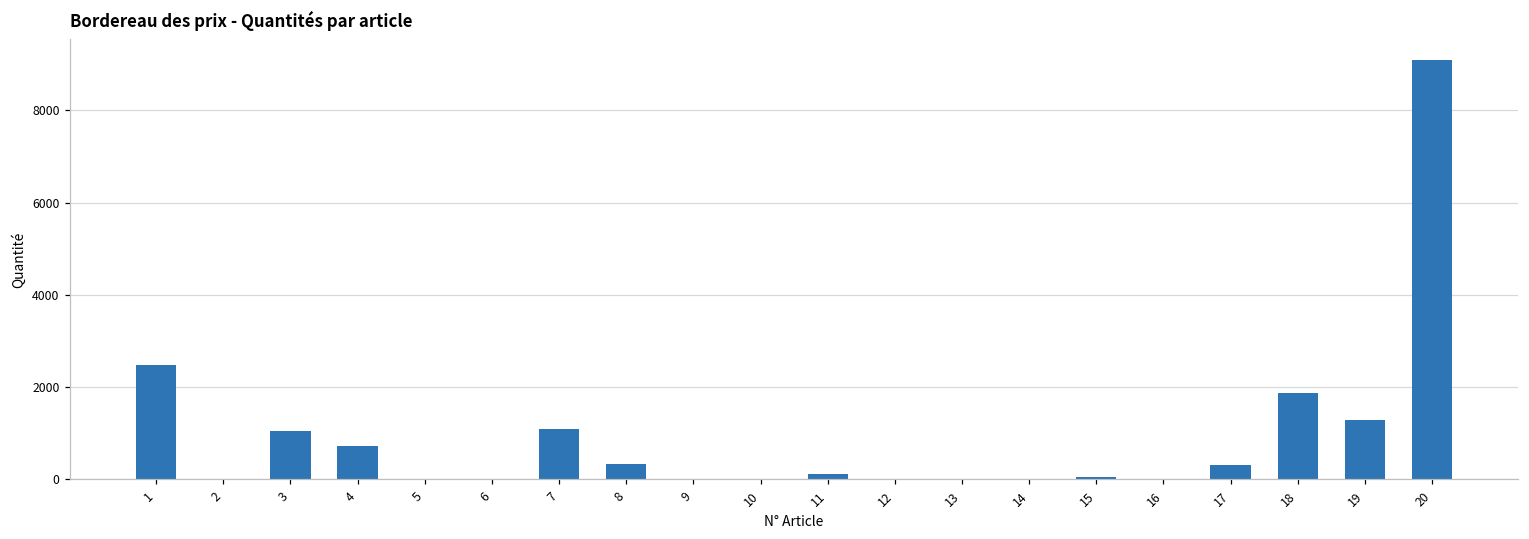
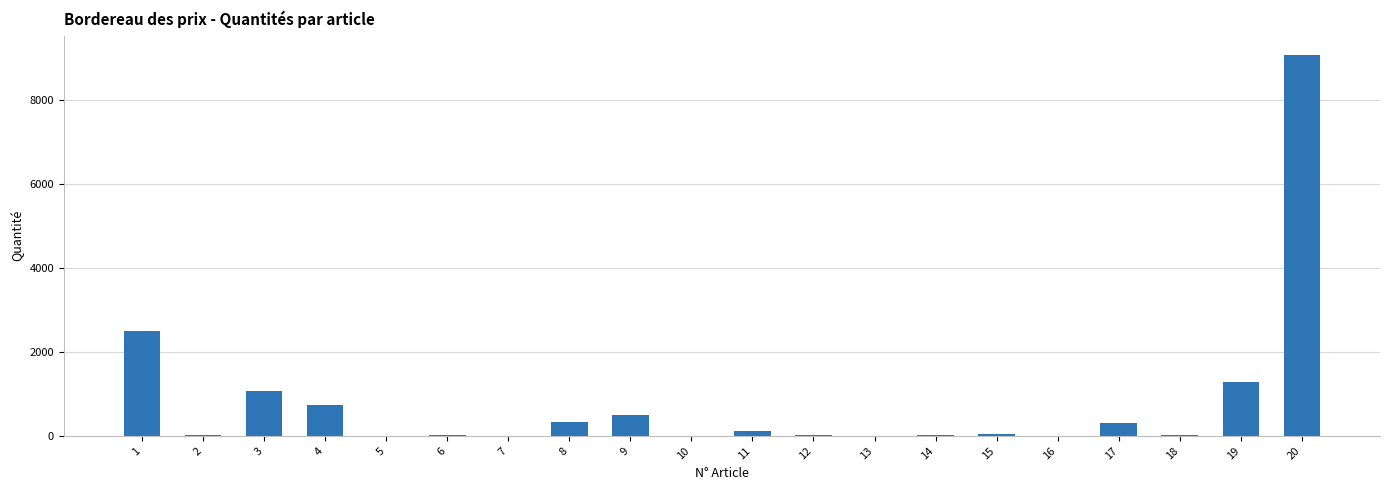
7: 1100 -> 0
9: 0 -> 500
18: 1900 -> 0
